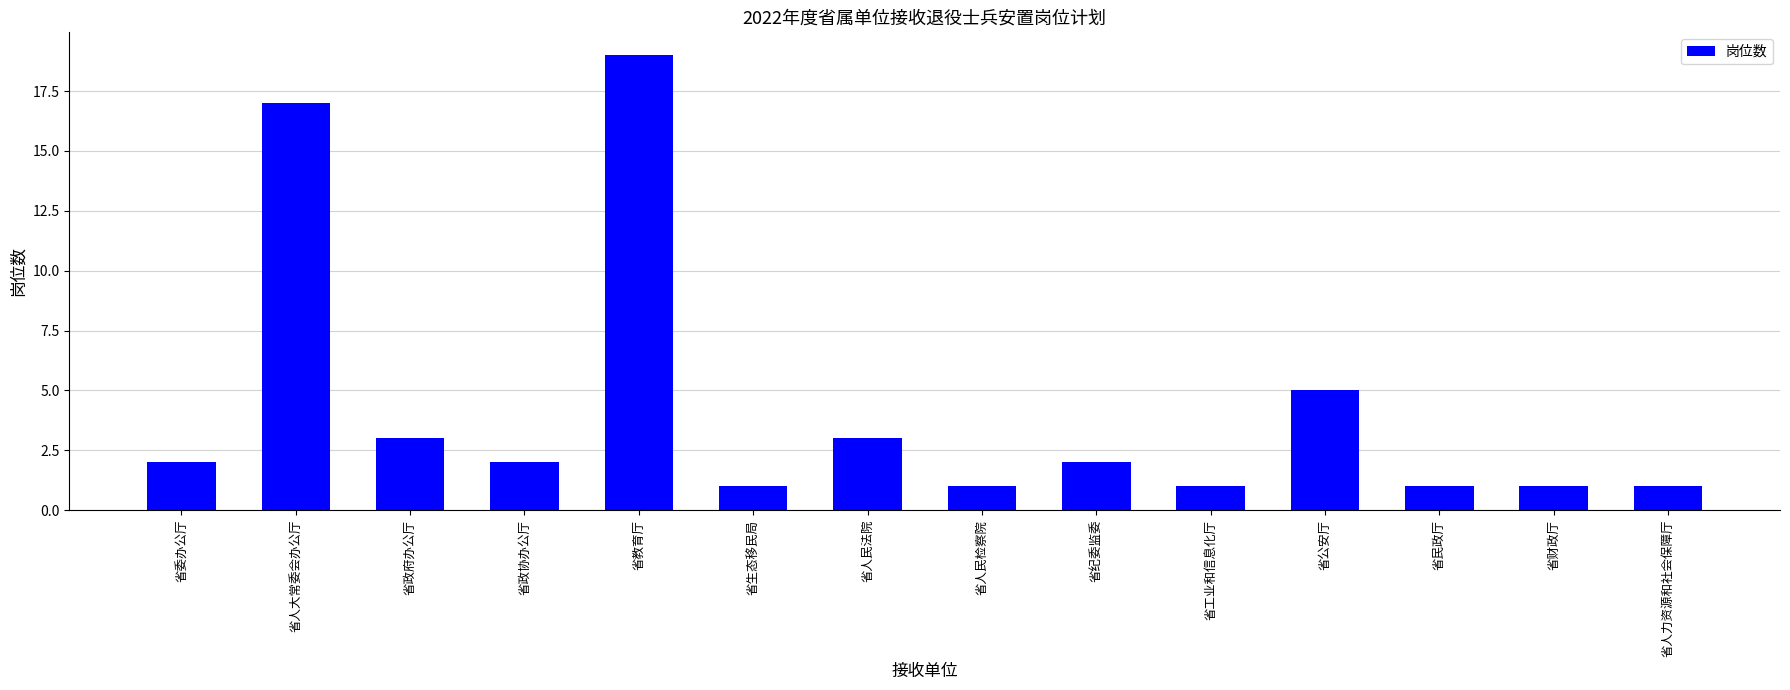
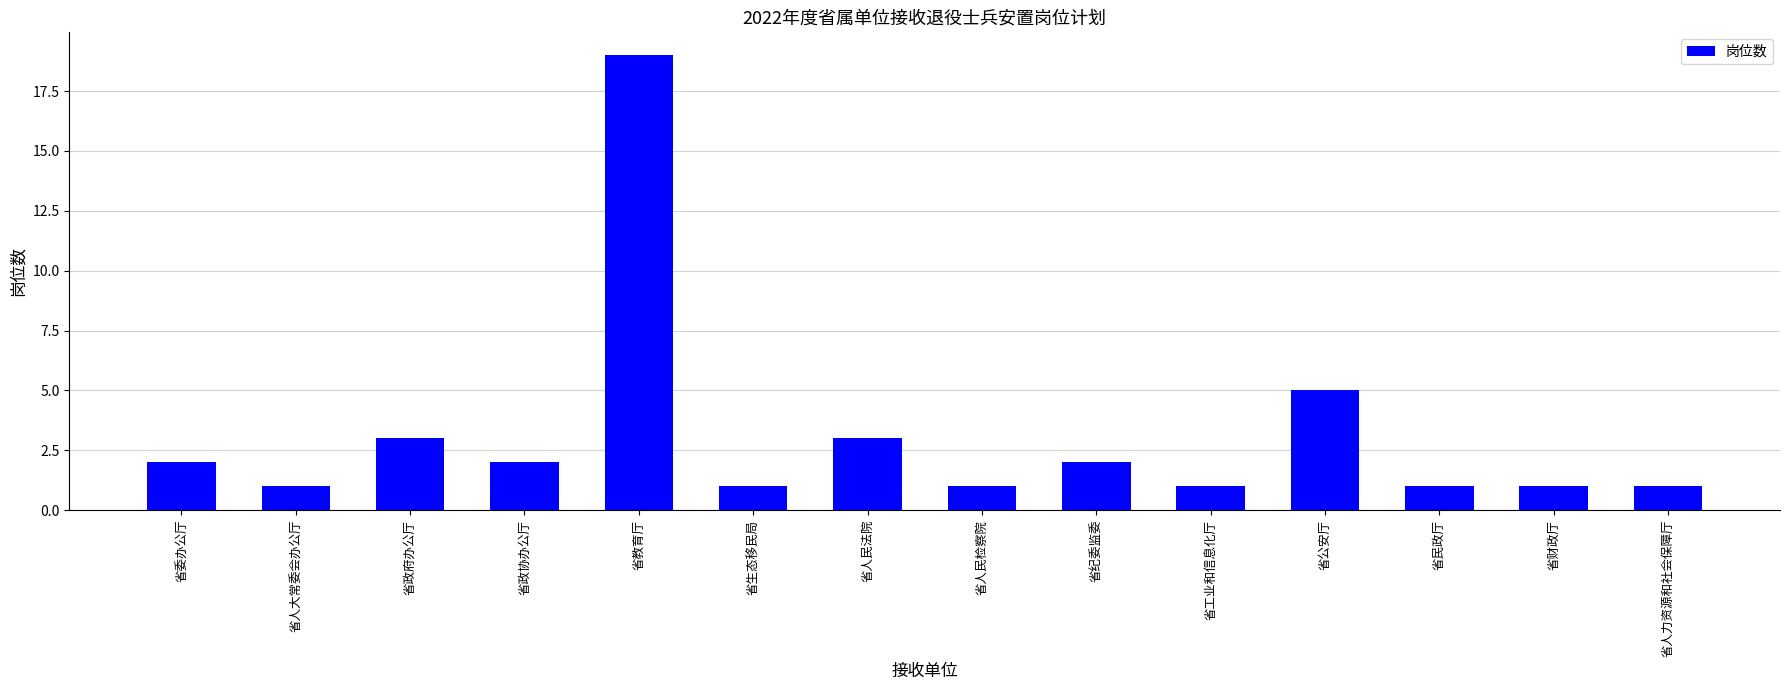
省人大常委会办公厅: 17 -> 1
